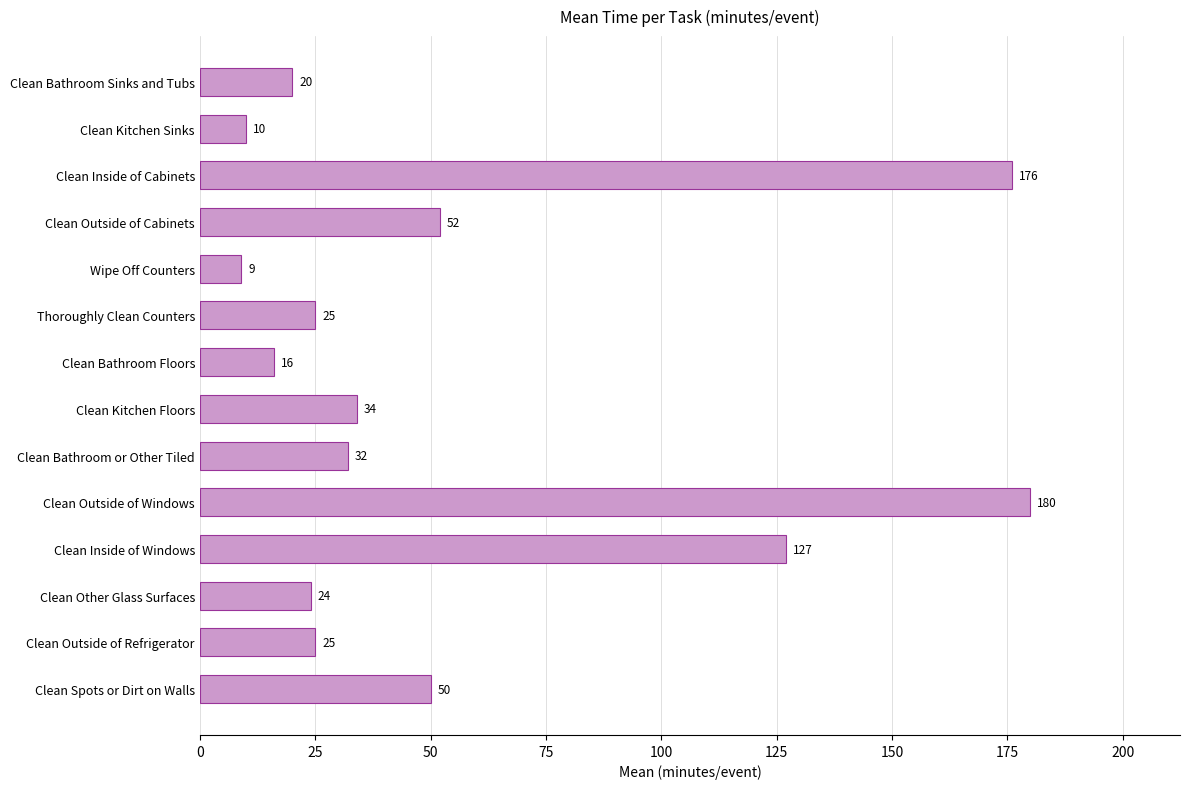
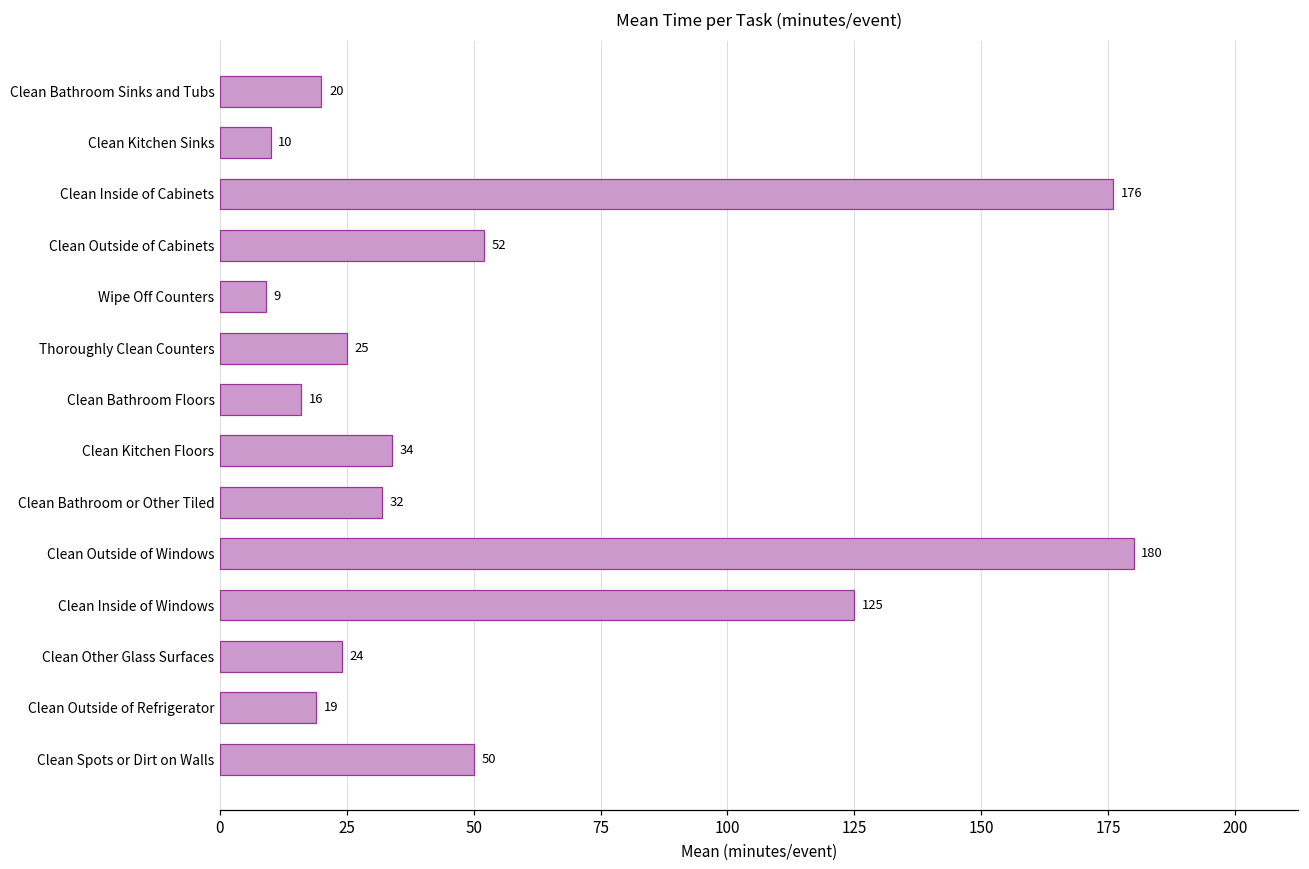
Clean Inside of Windows: 127 -> 125
Clean Outside of Refrigerator: 25 -> 19
